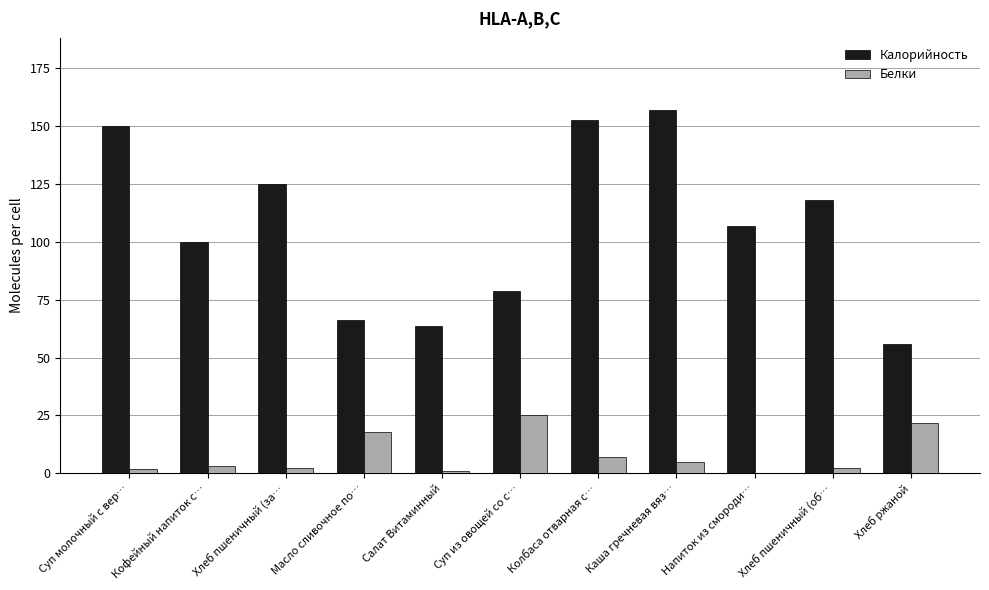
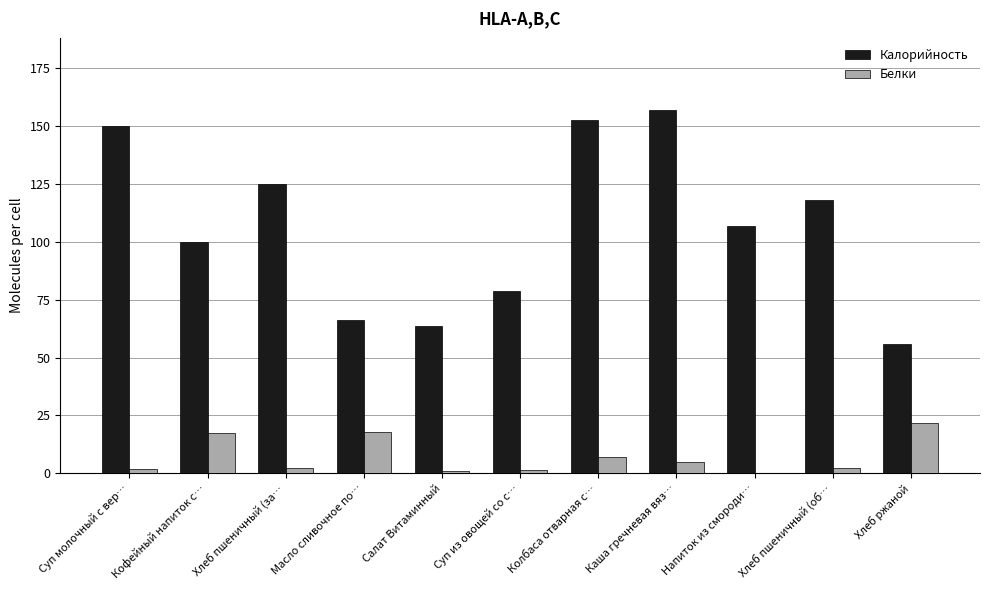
Белки, Кофейный напиток с…: 3 -> 17
Белки, Суп из овощей со с…: 25 -> 1
